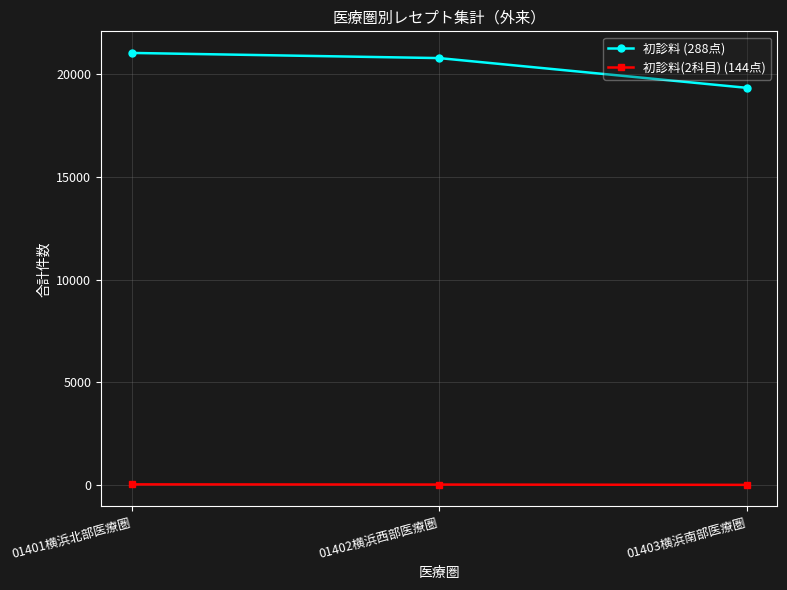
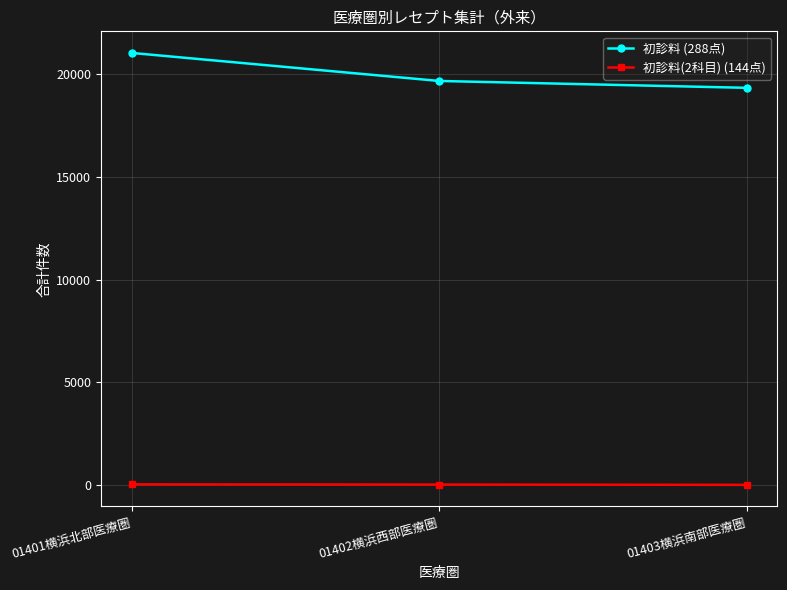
初診料 (288点), 01402横浜西部医療圏: 20800 -> 19700
